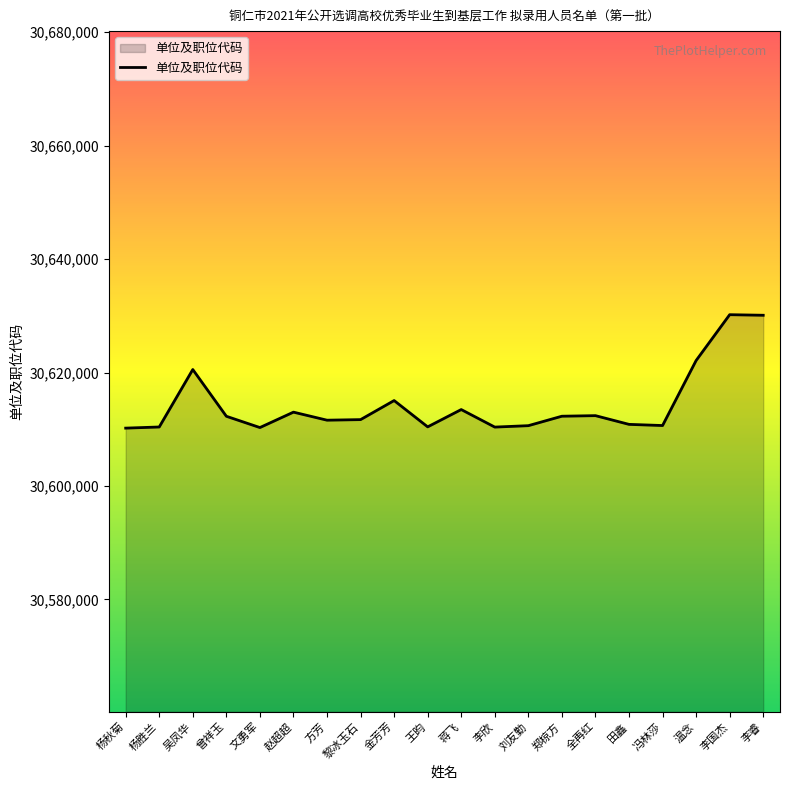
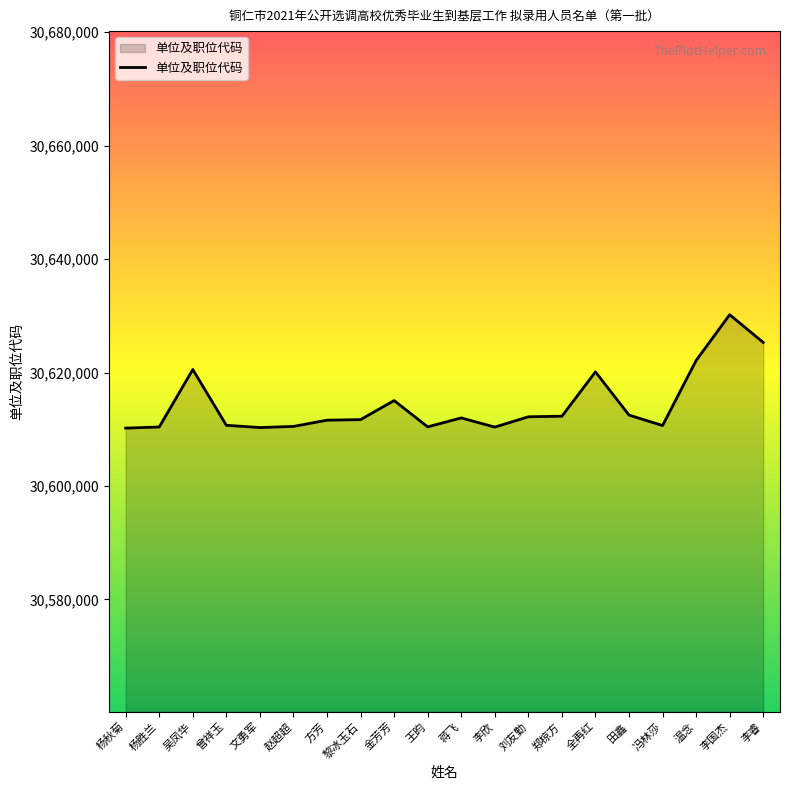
曾祥玉: 30,612,000 -> 30,611,000
赵超超: 30,613,000 -> 30,611,000
蒋飞: 30,613,000 -> 30,612,000
刘友勤: 30,611,000 -> 30,612,000
全再红: 30,612,000 -> 30,620,000
田鑫: 30,611,000 -> 30,613,000
李睿: 30,630,000 -> 30,625,000
